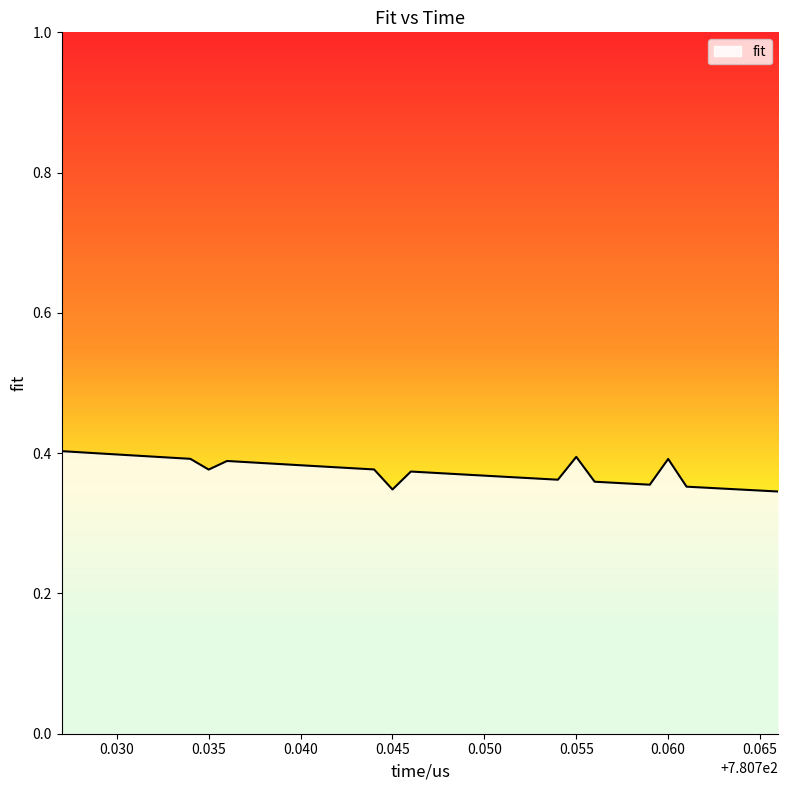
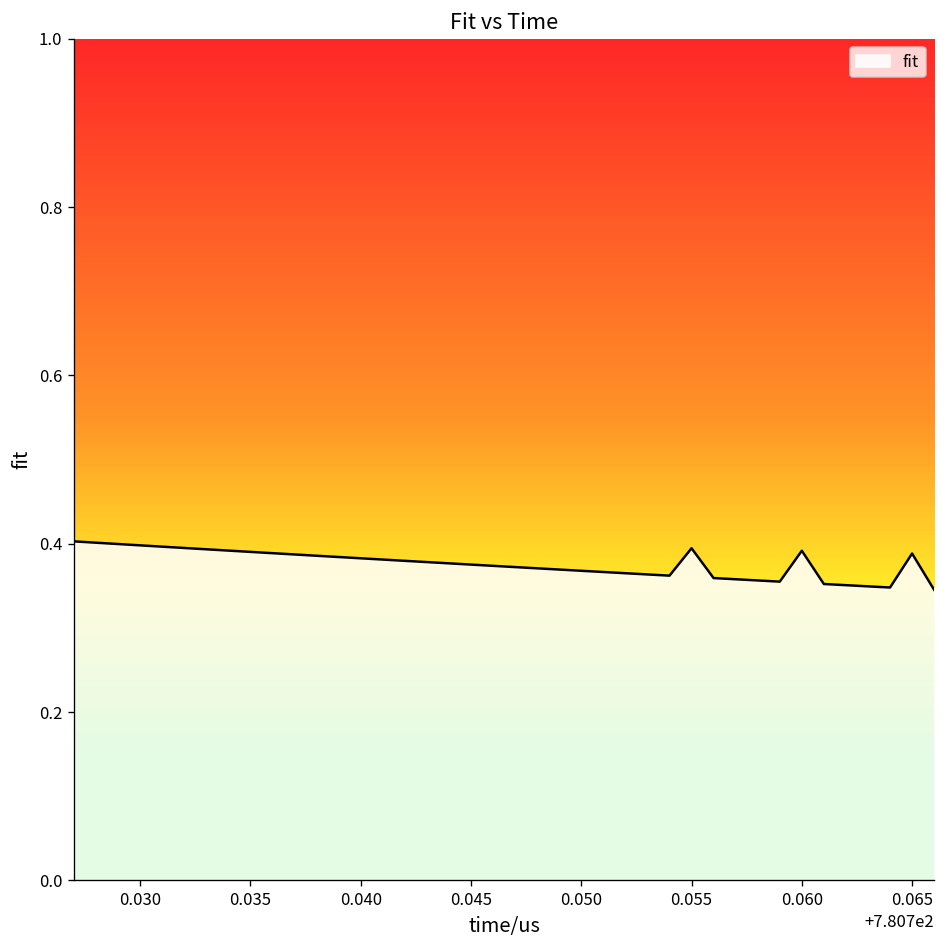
0.035: 0.38 -> 0.39
0.045: 0.35 -> 0.38
0.065: 0.35 -> 0.39
